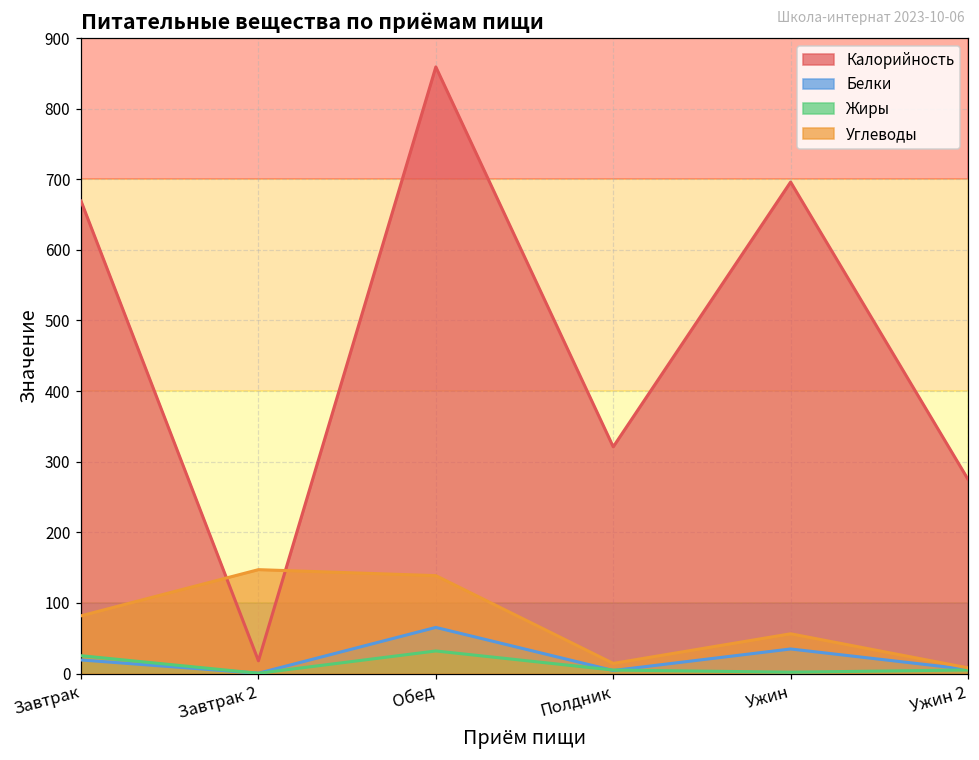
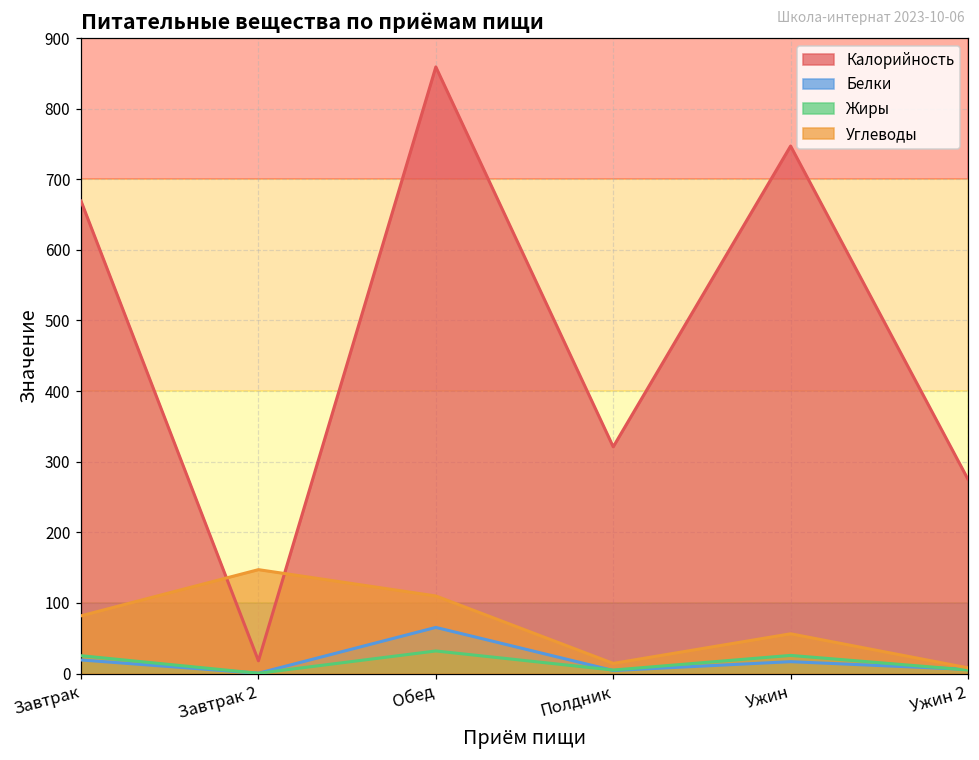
Углеводы, Обед: 140 -> 110
Калорийность, Ужин: 700 -> 750
Белки, Ужин: 30 -> 20
Жиры, Ужин: 0 -> 30
